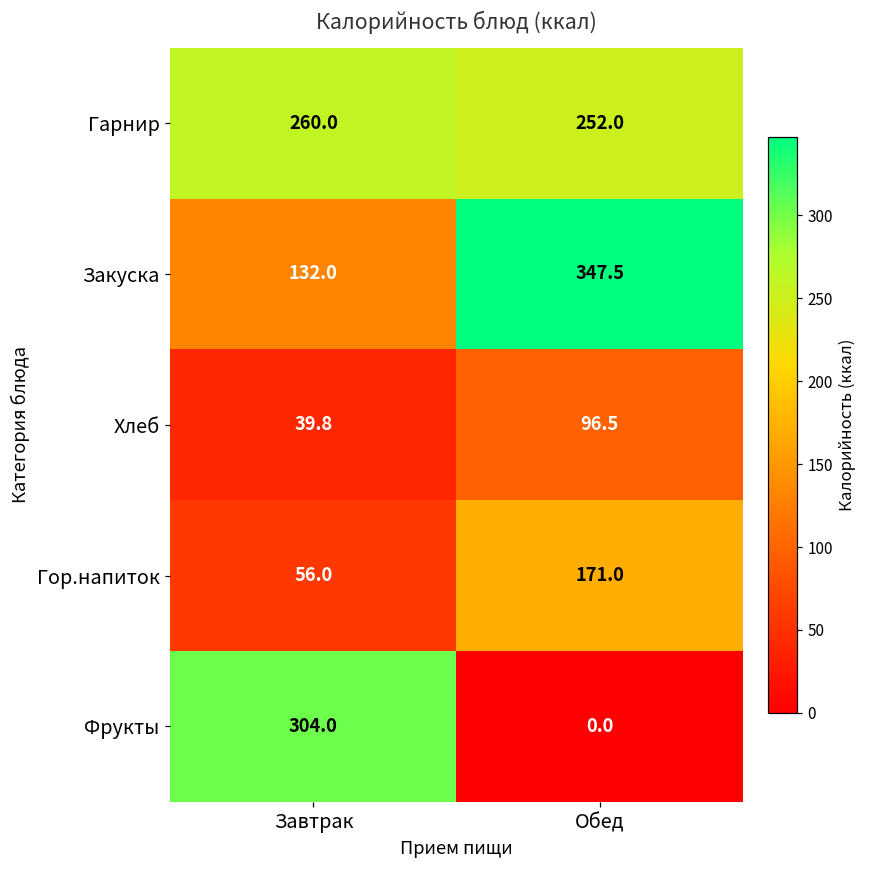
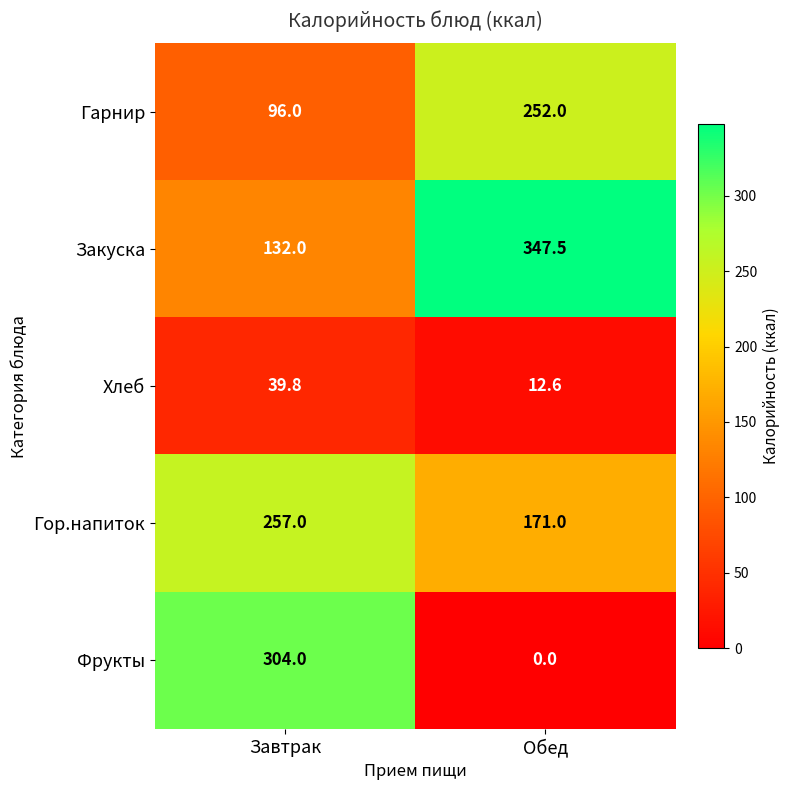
Гарнир, Завтрак: 260.0 -> 96.0
Хлеб, Обед: 96.5 -> 12.6
Гор.напиток, Завтрак: 56.0 -> 257.0
